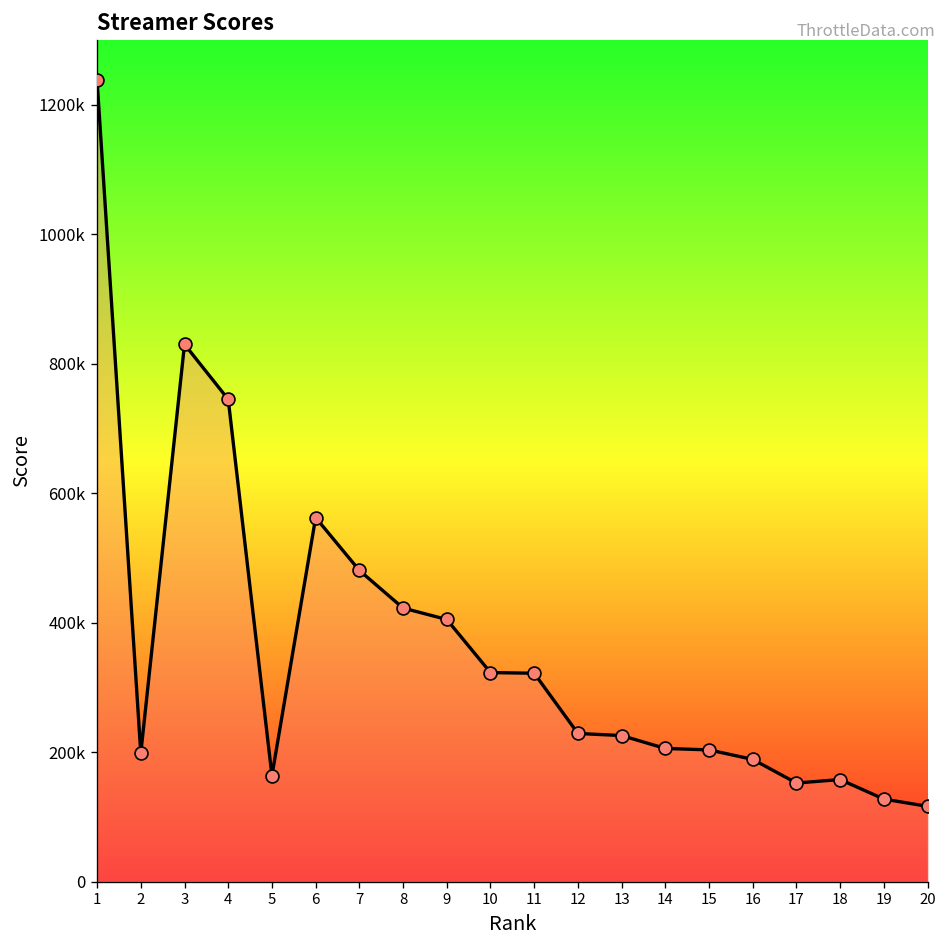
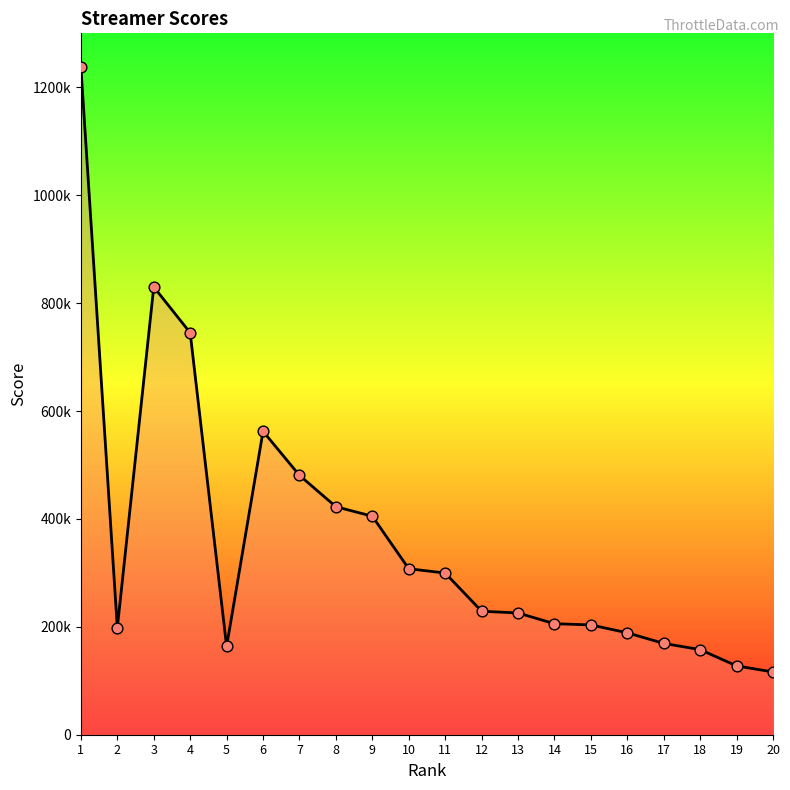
10: 320000 -> 310000
11: 320000 -> 300000
17: 150000 -> 170000
